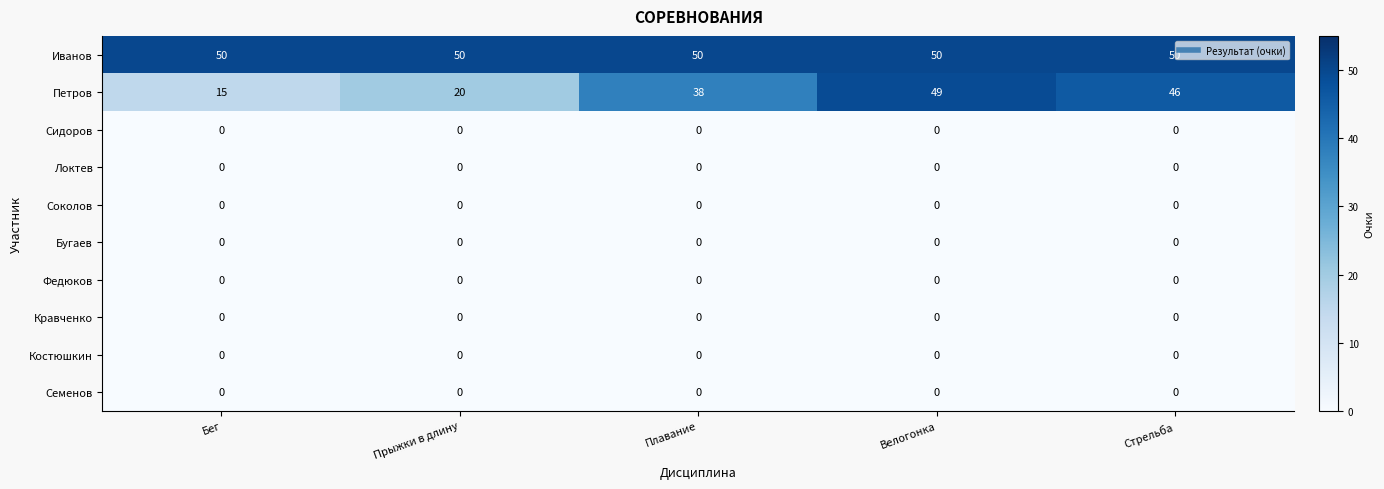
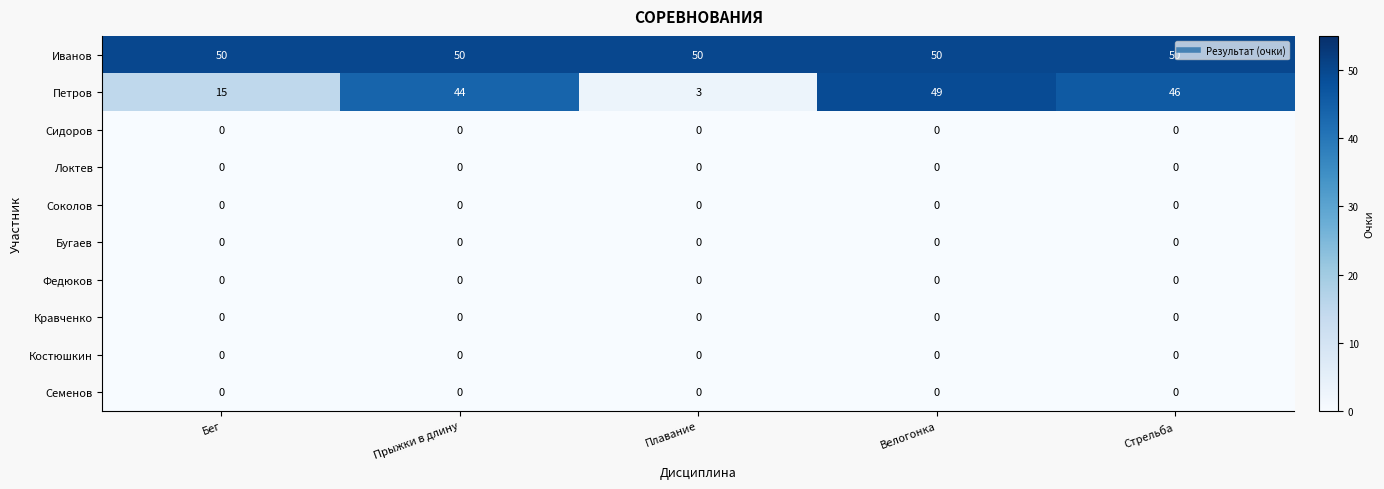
Петров, Прыжки в длину: 20 -> 44
Петров, Плавание: 38 -> 3
